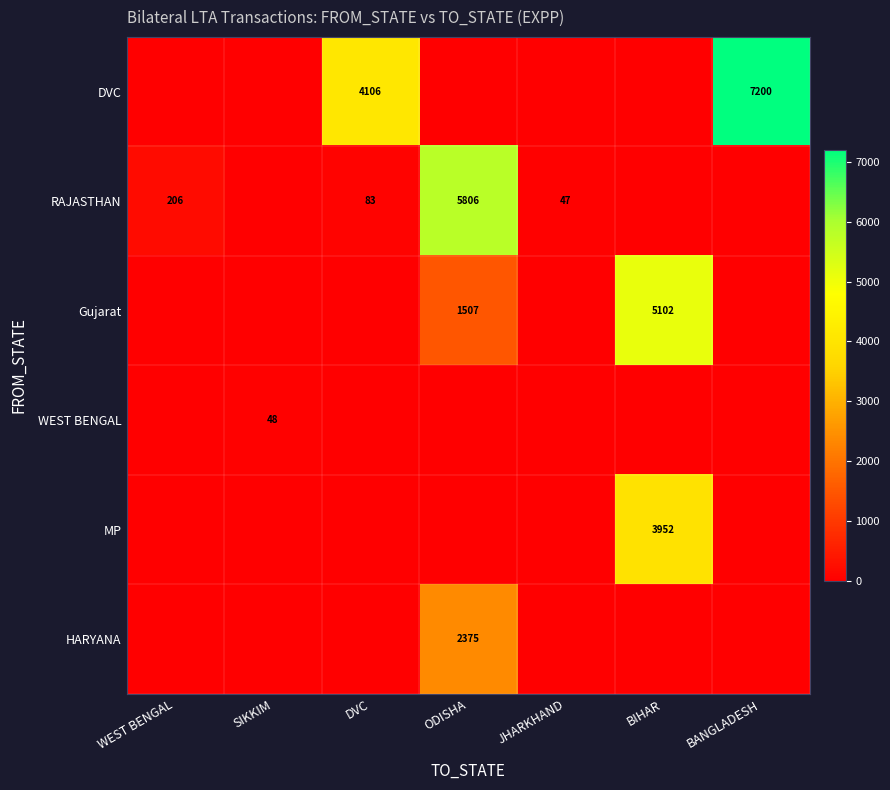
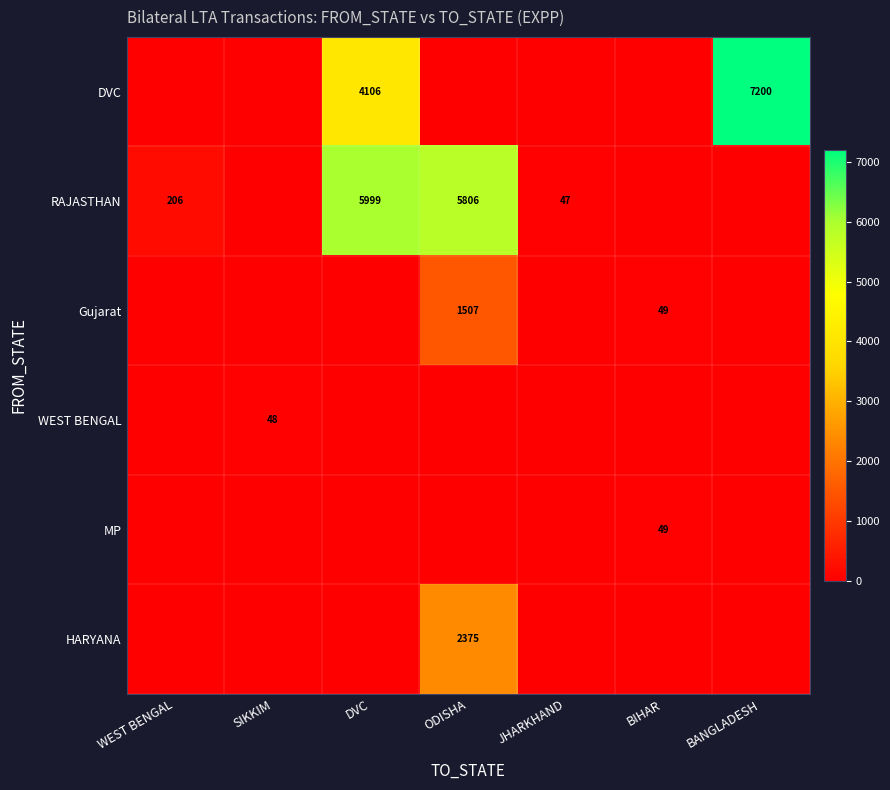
RAJASTHAN, DVC: 83 -> 5999
Gujarat, BIHAR: 5102 -> 49
MP, BIHAR: 3952 -> 49
